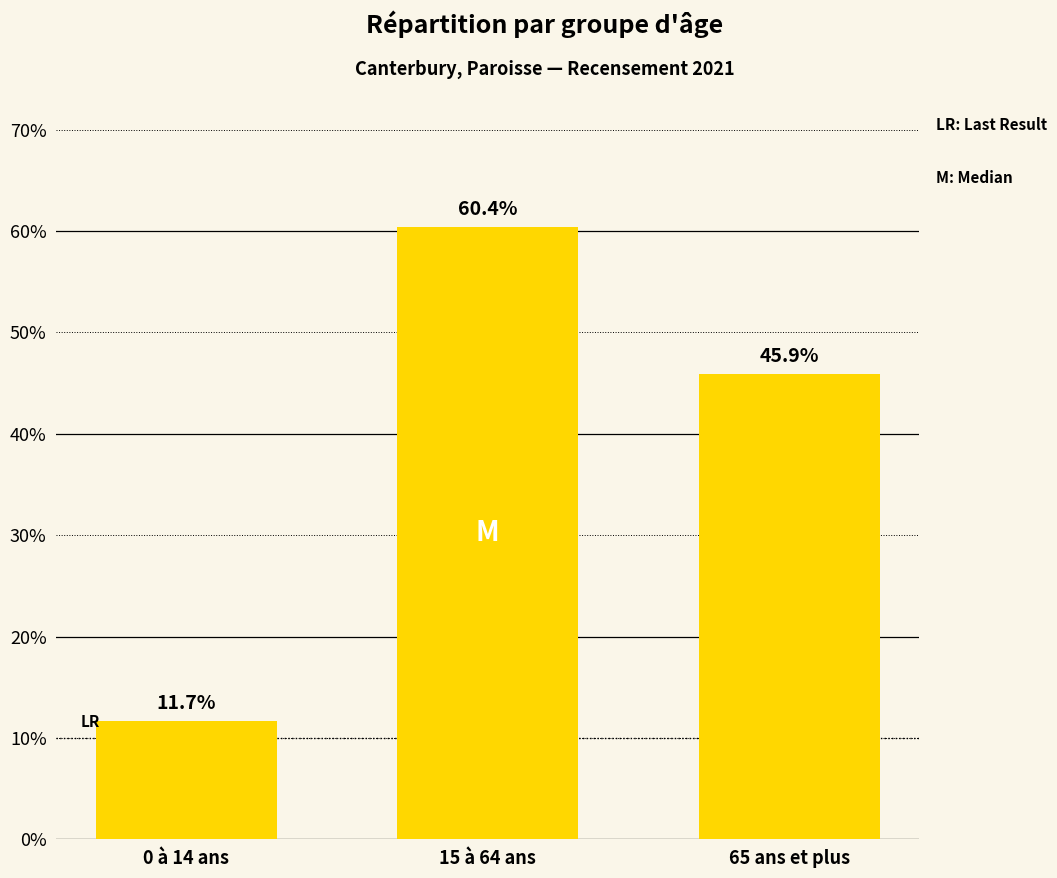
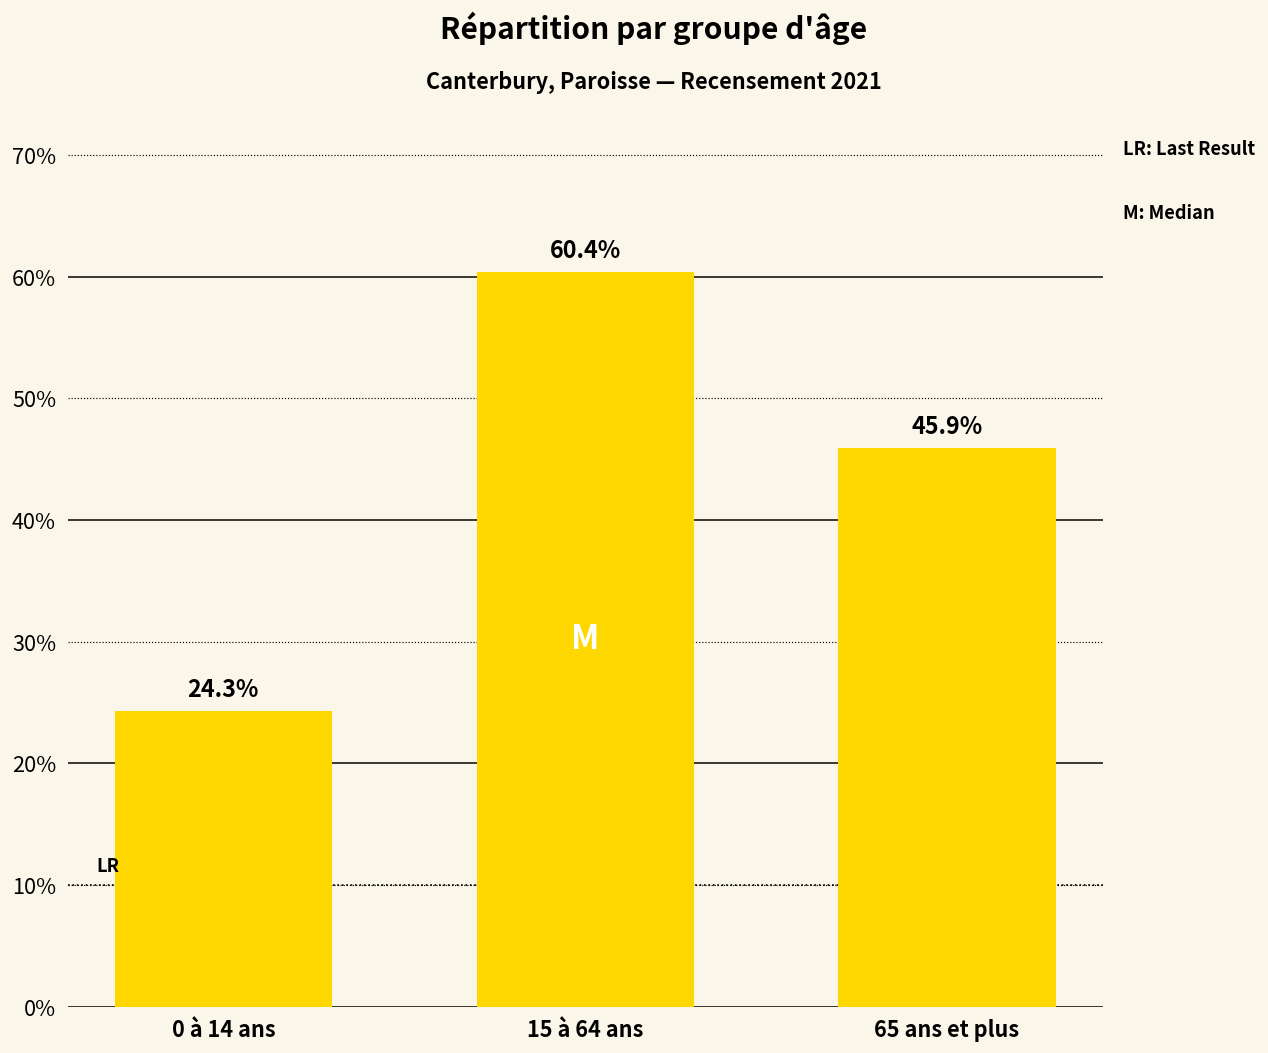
0 à 14 ans: 11.7% -> 24.3%
